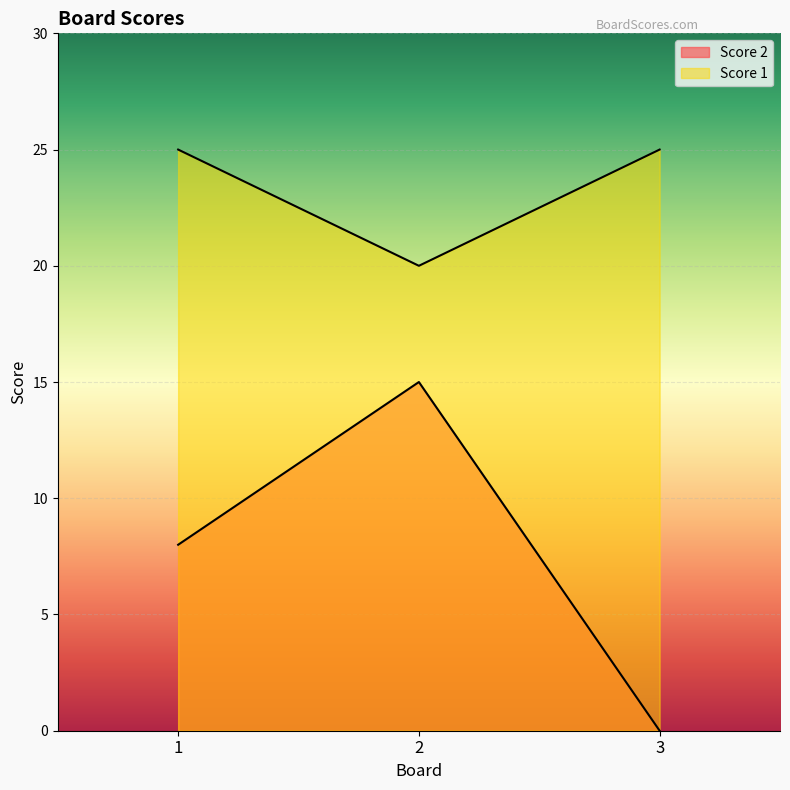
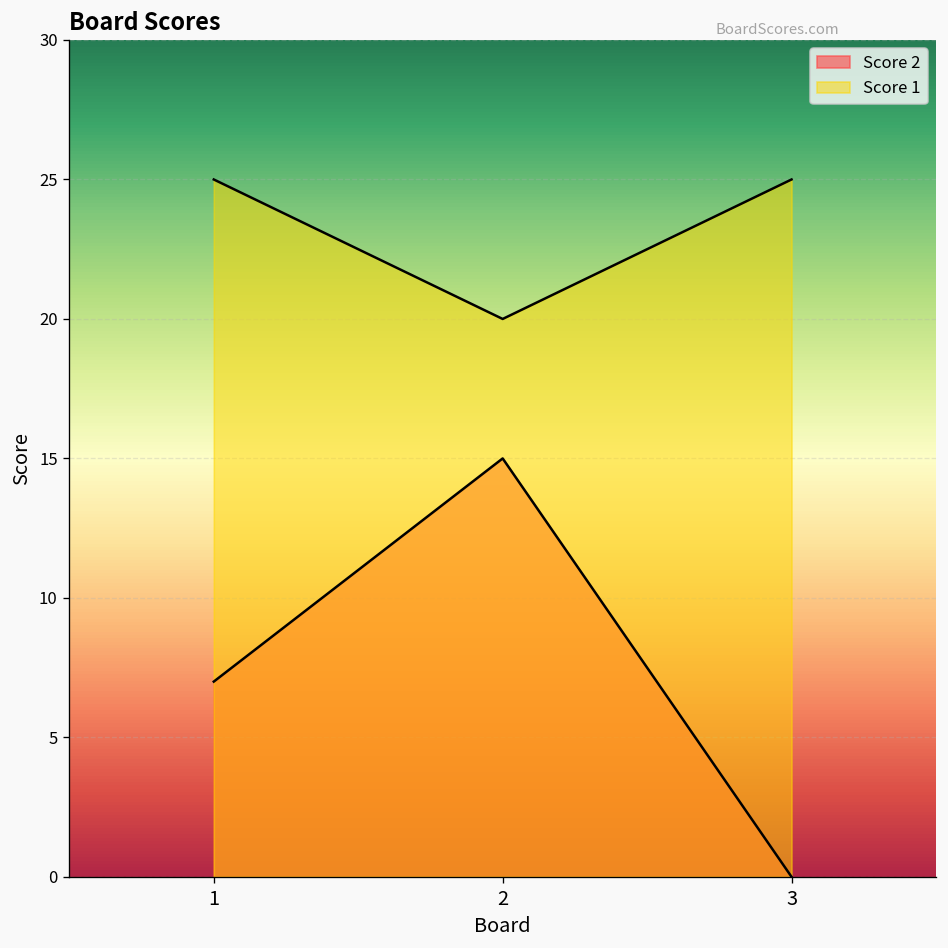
Score 2, 1: 8 -> 7
